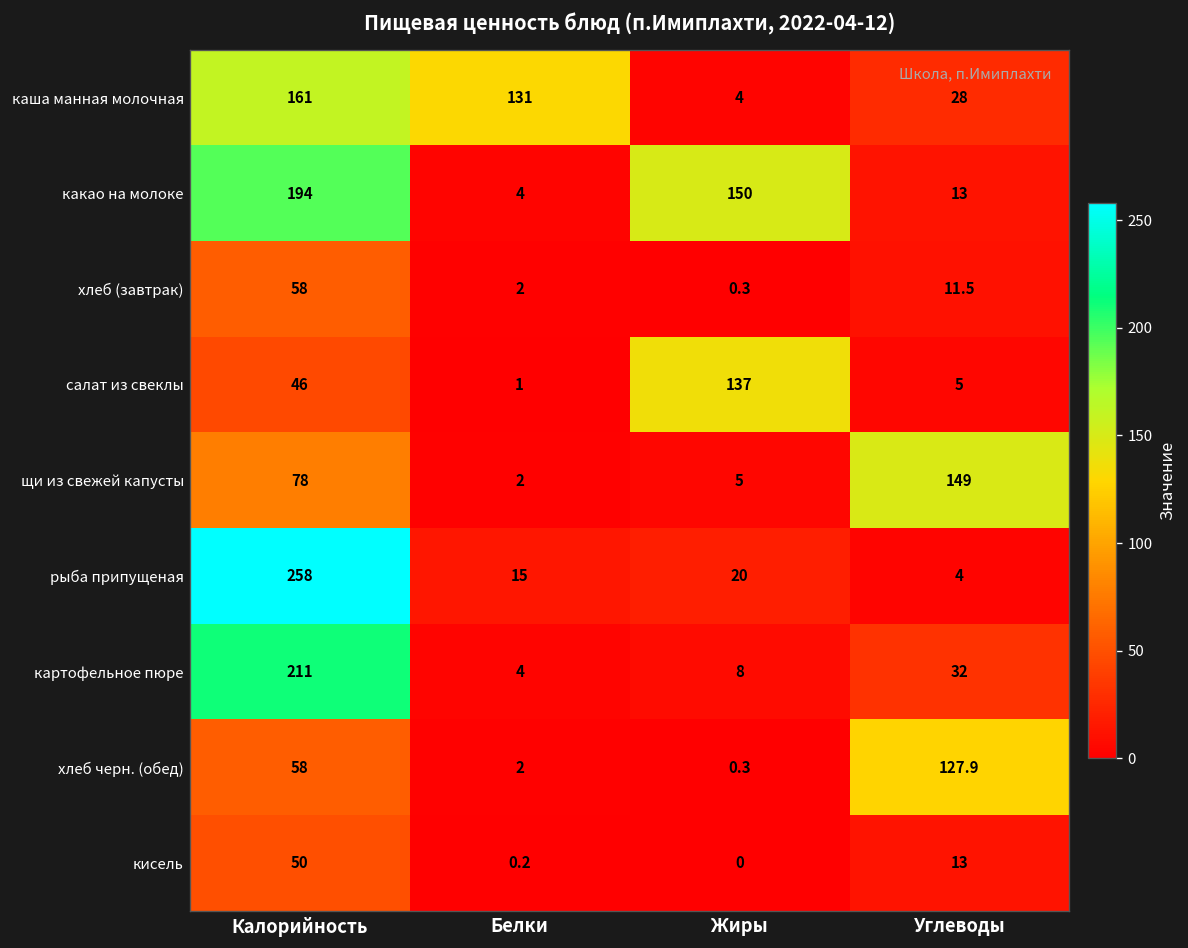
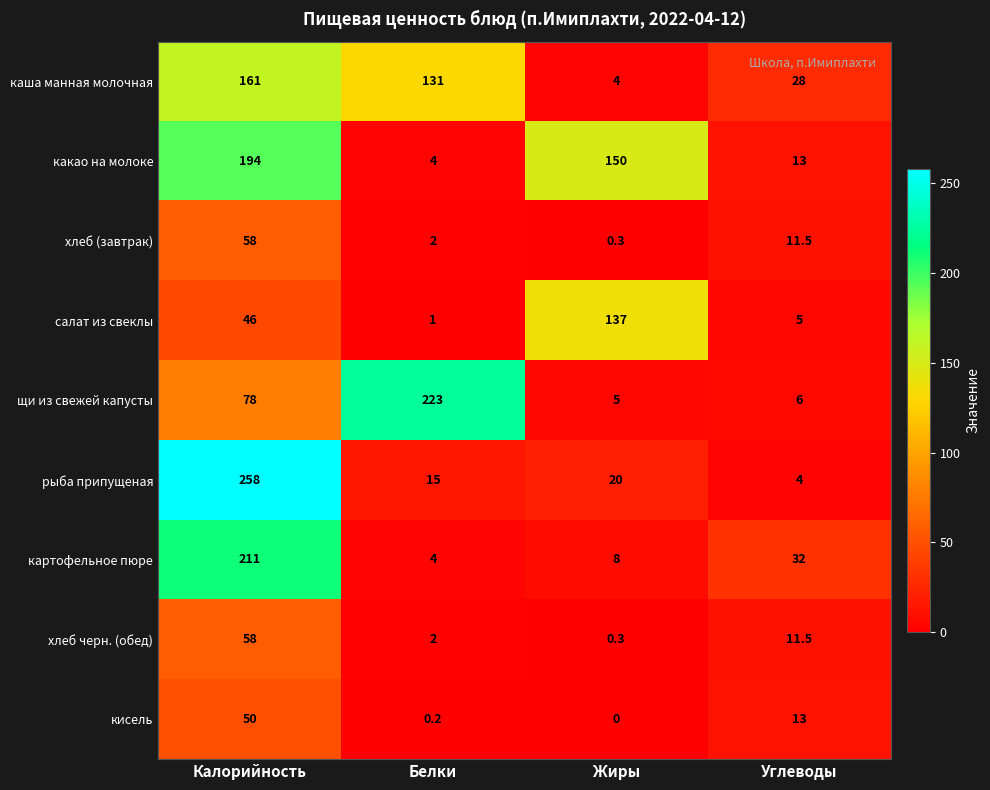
щи из свежей капусты, Белки: 2 -> 223
щи из свежей капусты, Углеводы: 149 -> 6
хлеб черн. (обед), Углеводы: 127.9 -> 11.5
